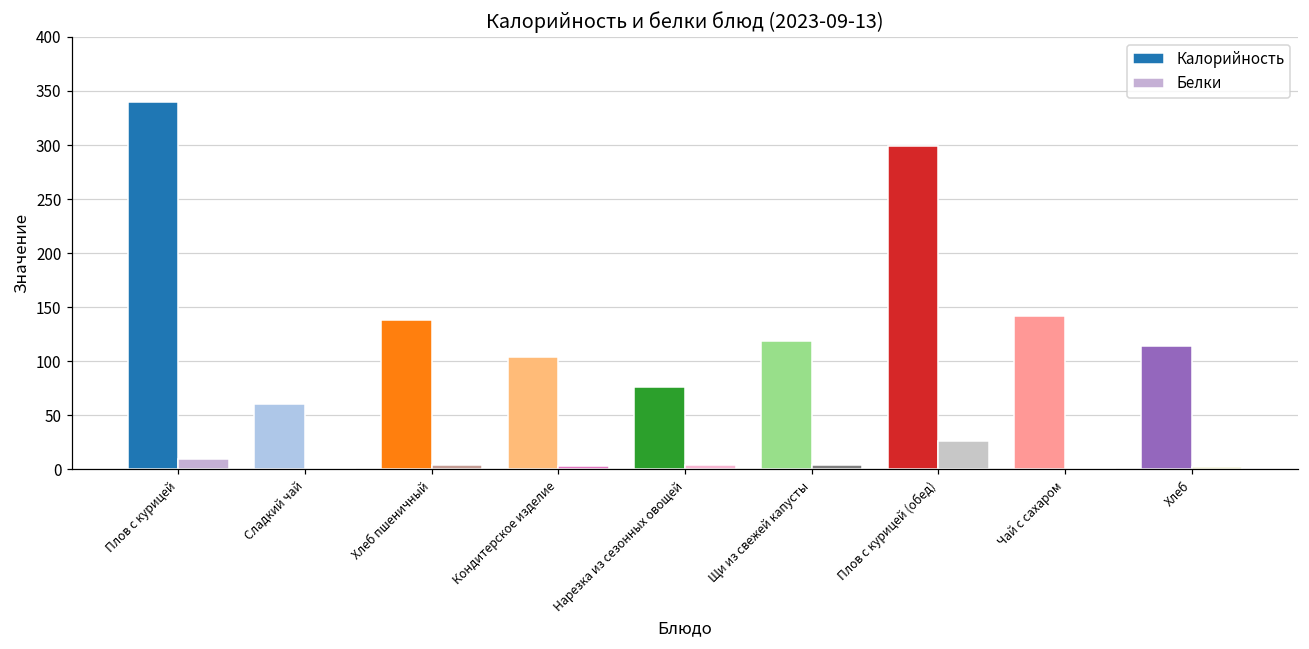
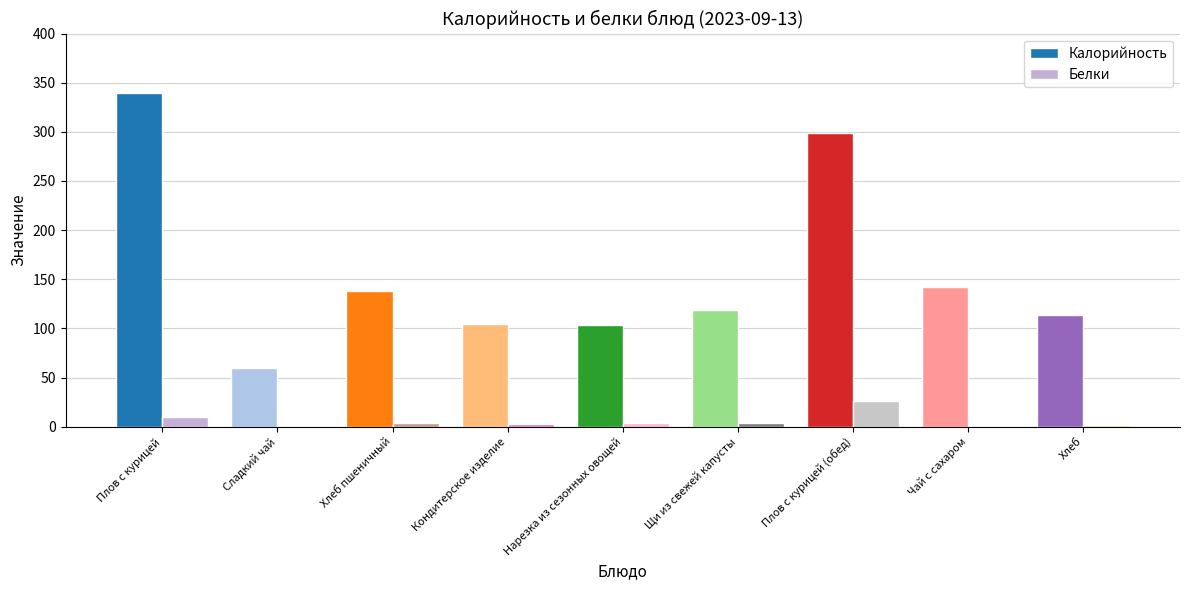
Калорийность, Нарезка из сезонных овощей: 80 -> 100
